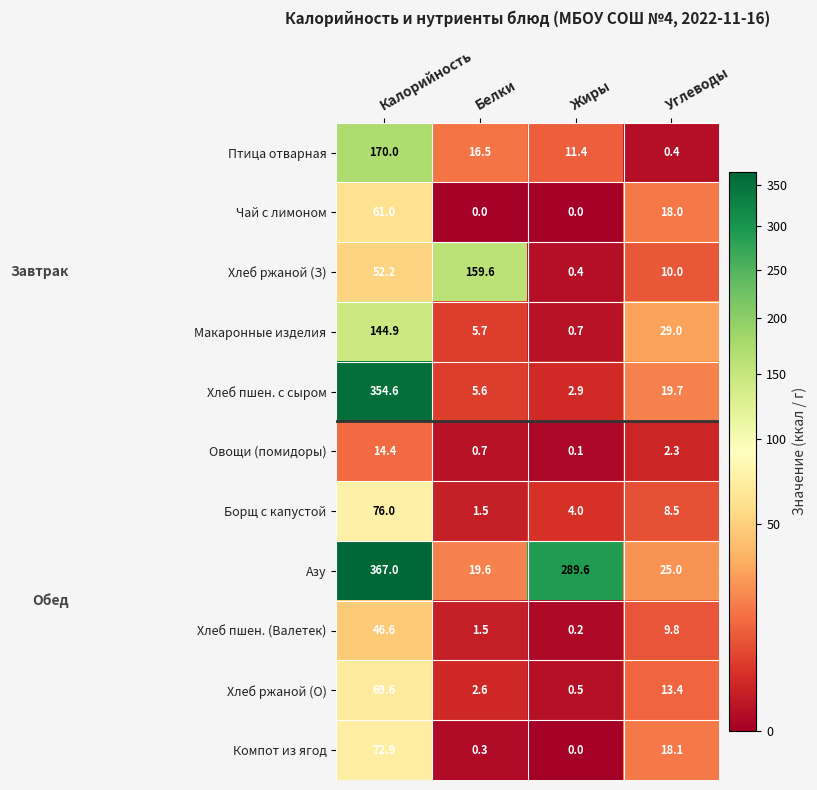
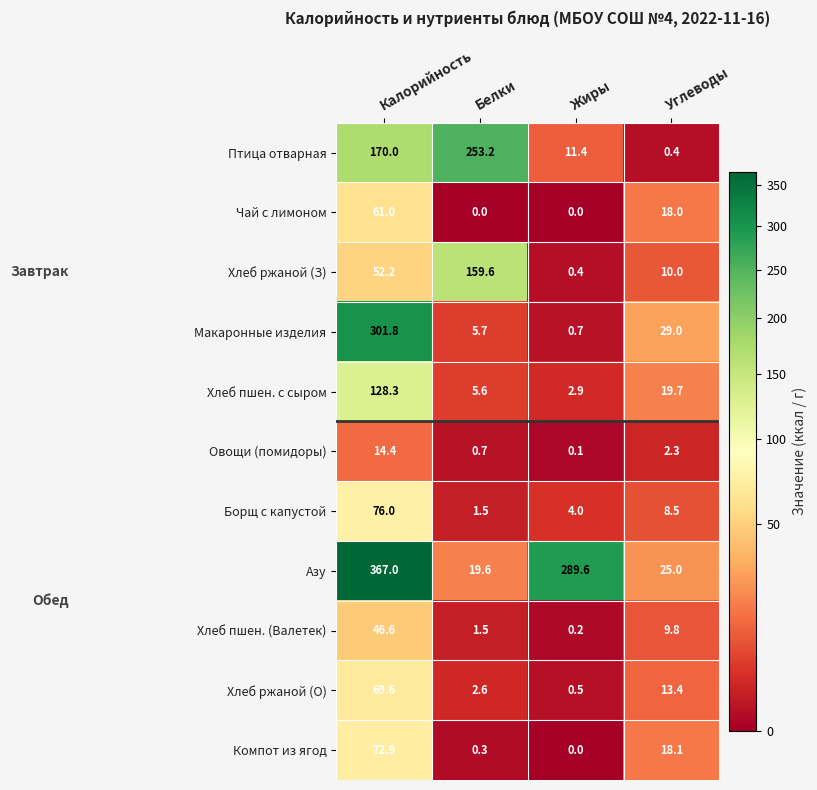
Птица отварная, Белки: 16.5 -> 253.2
Макаронные изделия, Калорийность: 144.9 -> 301.8
Хлеб пшен. с сыром, Калорийность: 354.6 -> 128.3
